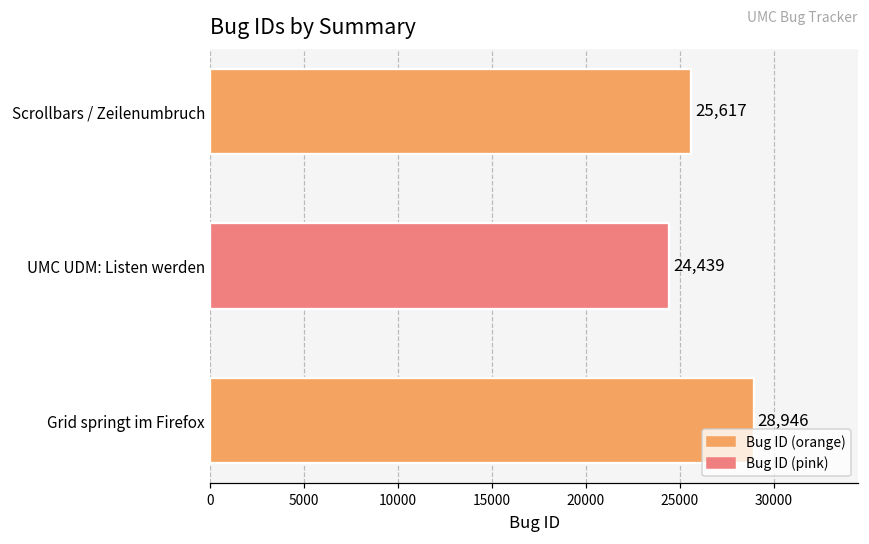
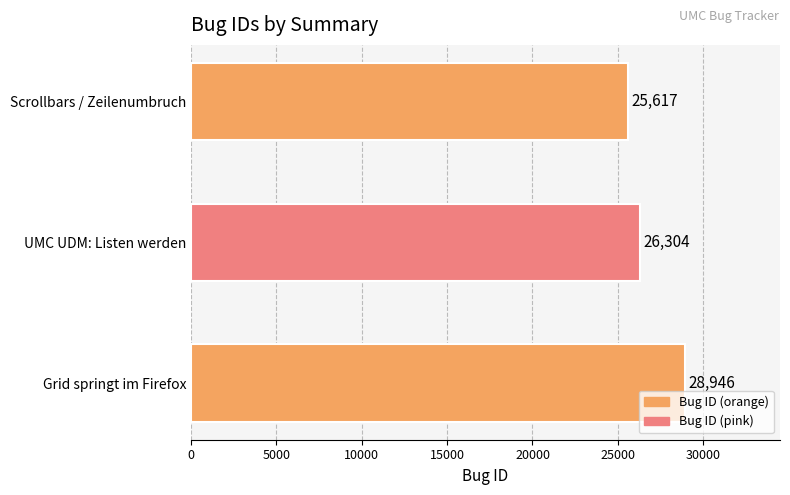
UMC UDM: Listen werden: 24,439 -> 26,304
